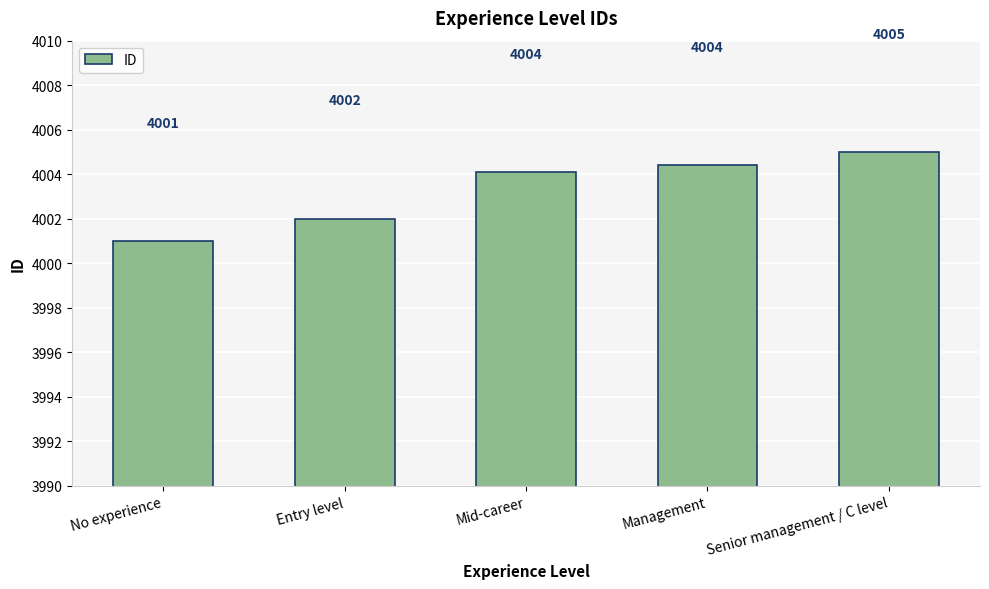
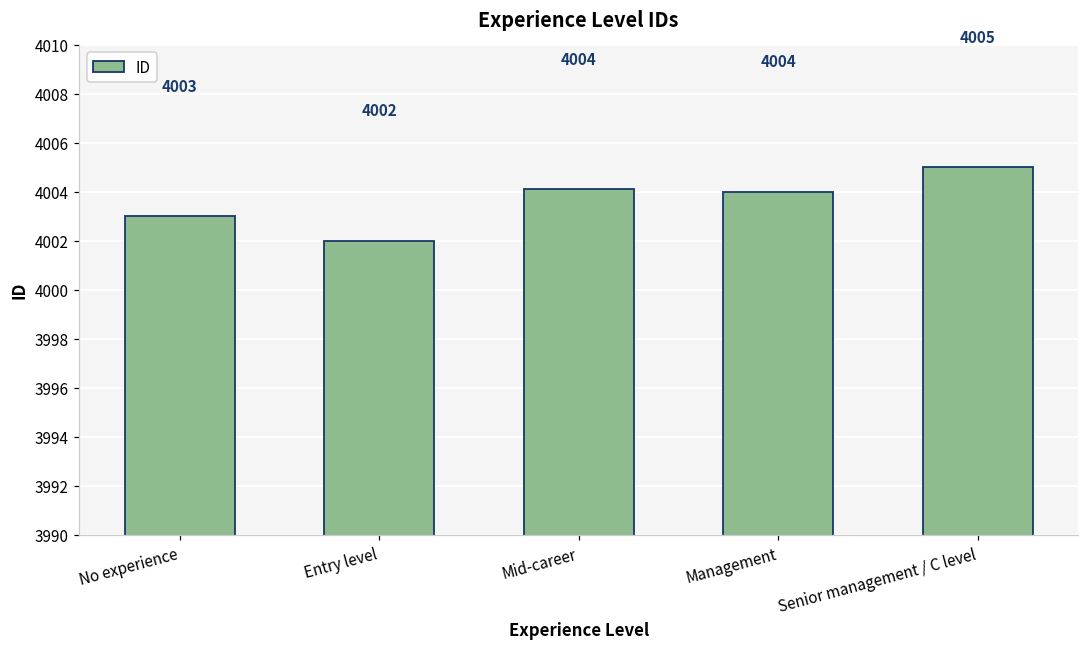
No experience: 4001 -> 4003
Management: 4004.4 -> 4004.0
